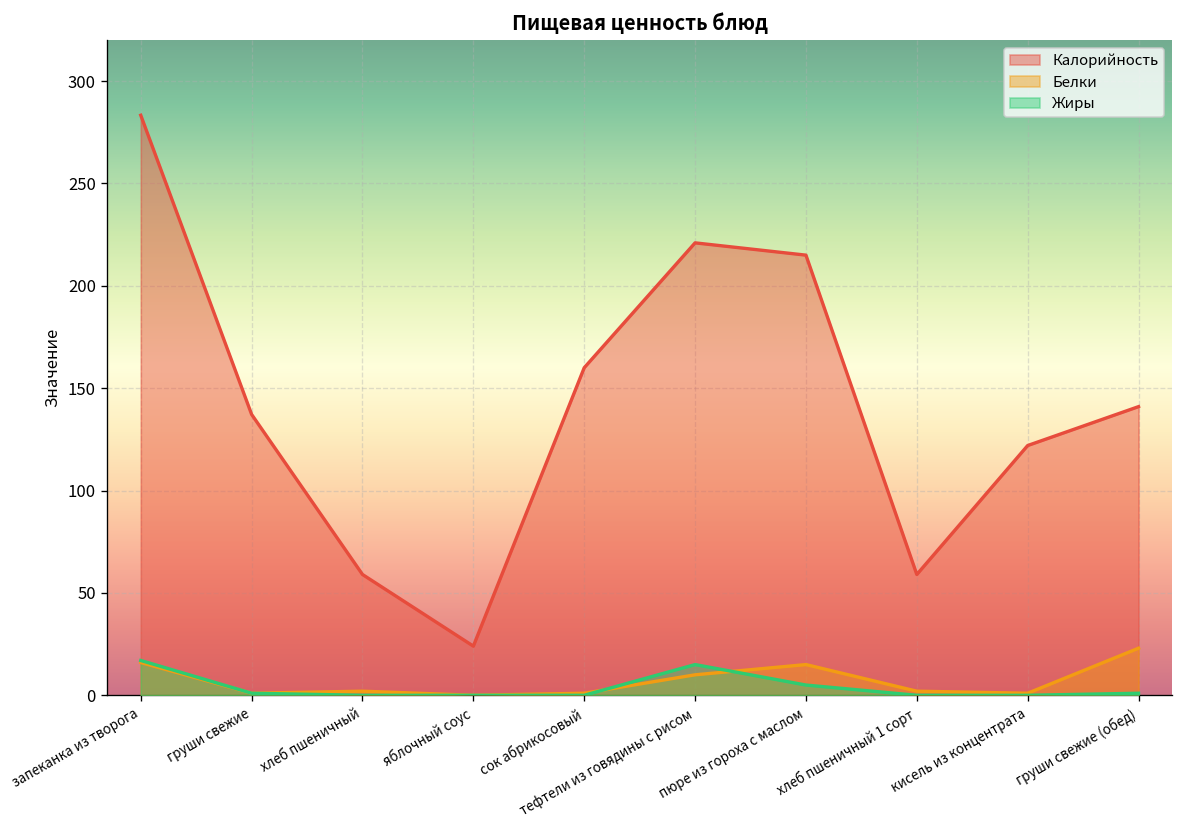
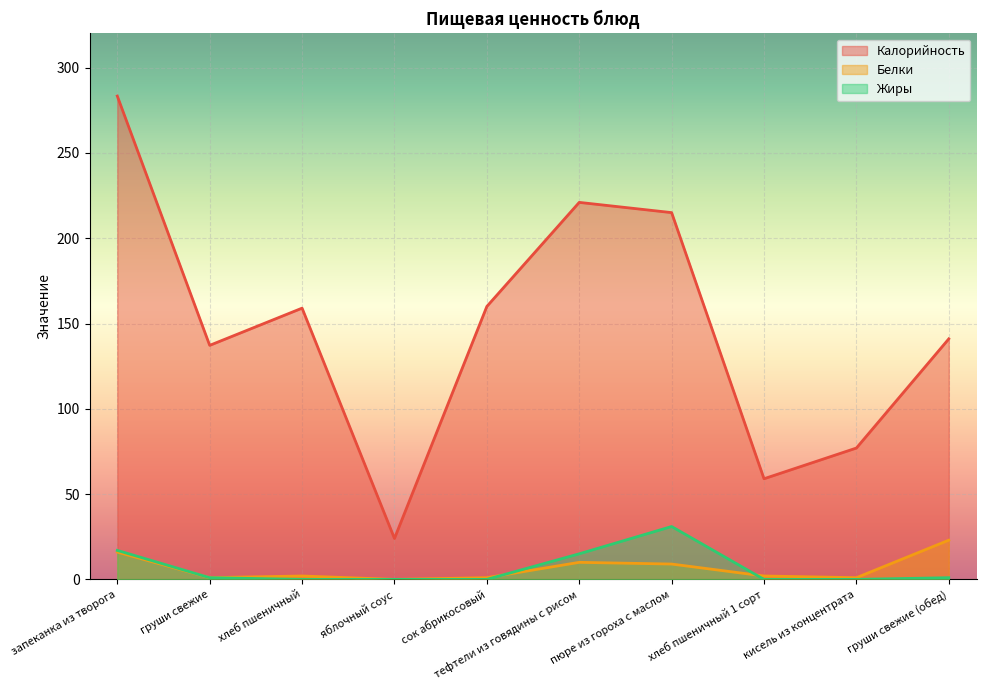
Калорийность, хлеб пшеничный: 59 -> 159
Белки, пюре из гороха с маслом: 15 -> 9
Жиры, пюре из гороха с маслом: 5 -> 31
Калорийность, кисель из концентрата: 122 -> 77
